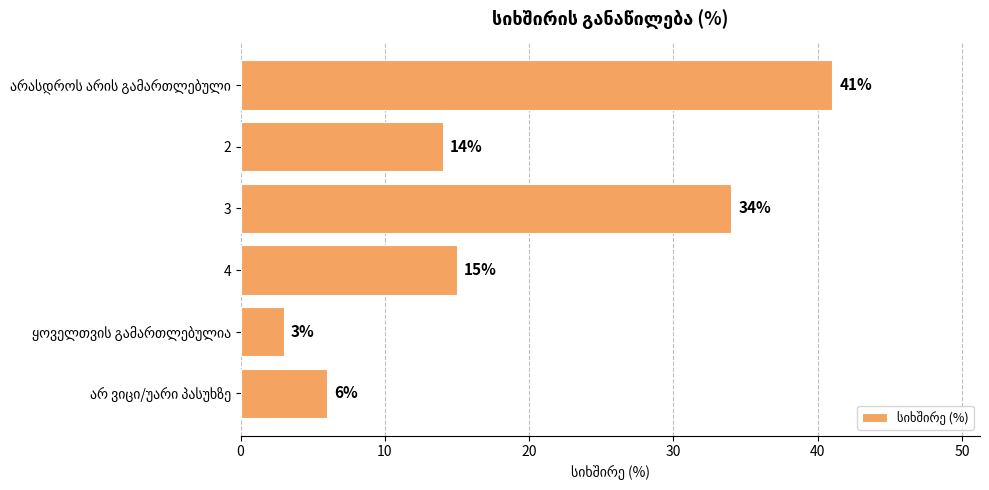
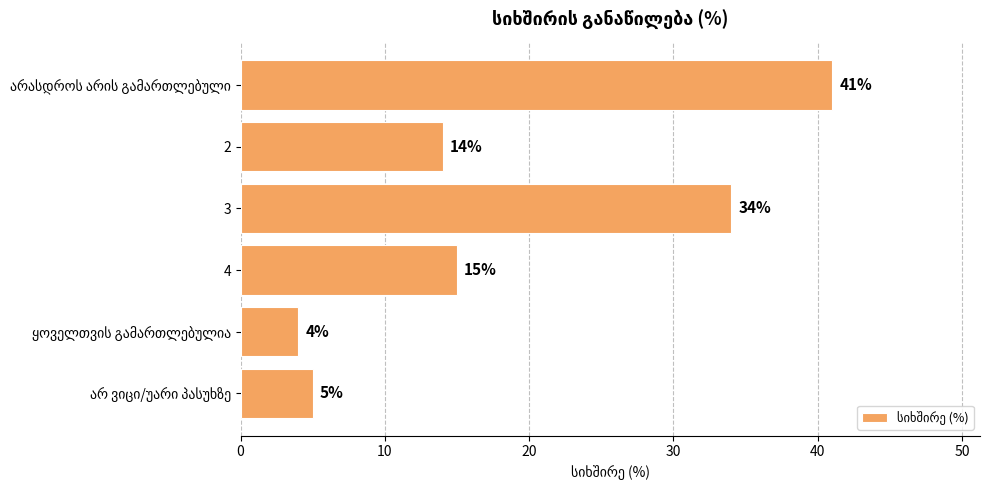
ყოველთვის გამართლებულია: 3% -> 4%
არ ვიცი/უარი პასუხზე: 6% -> 5%
